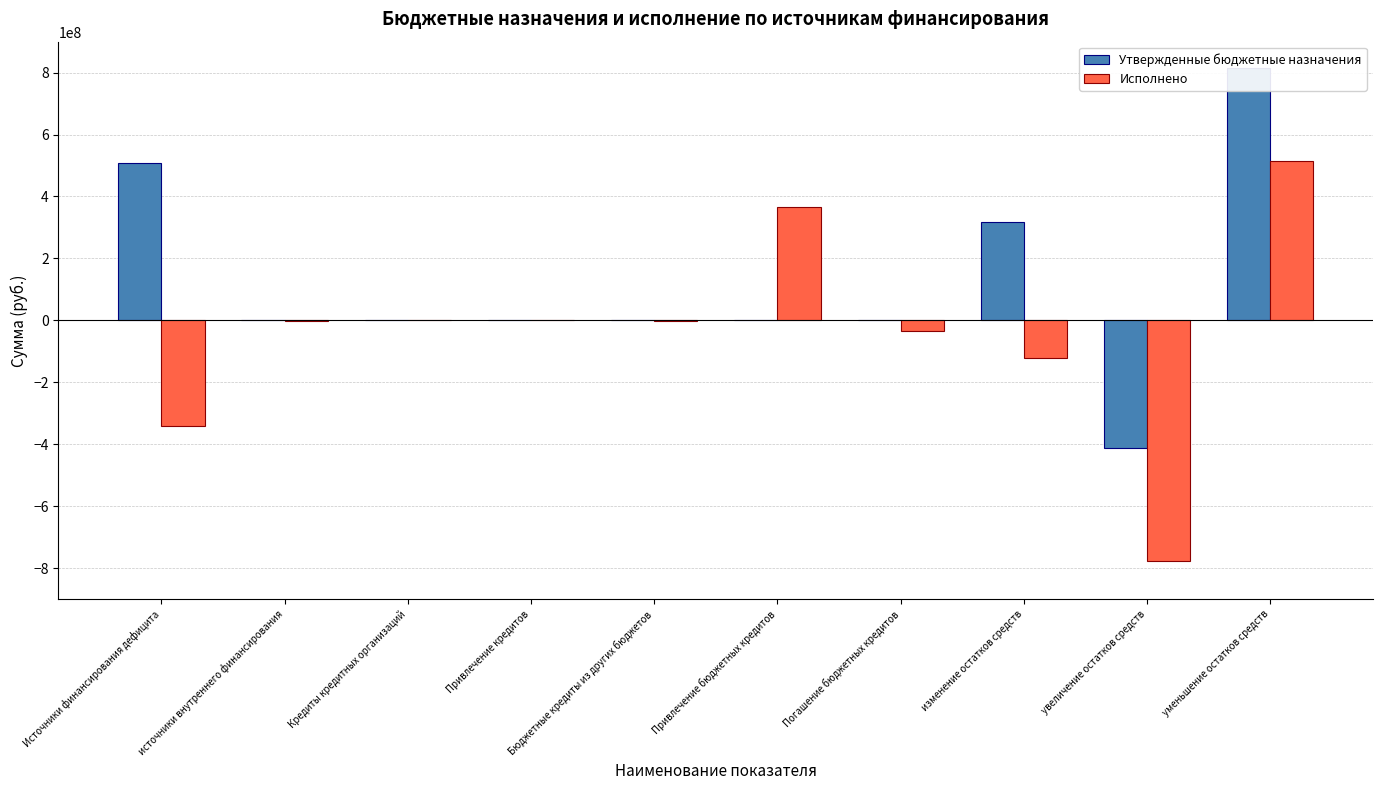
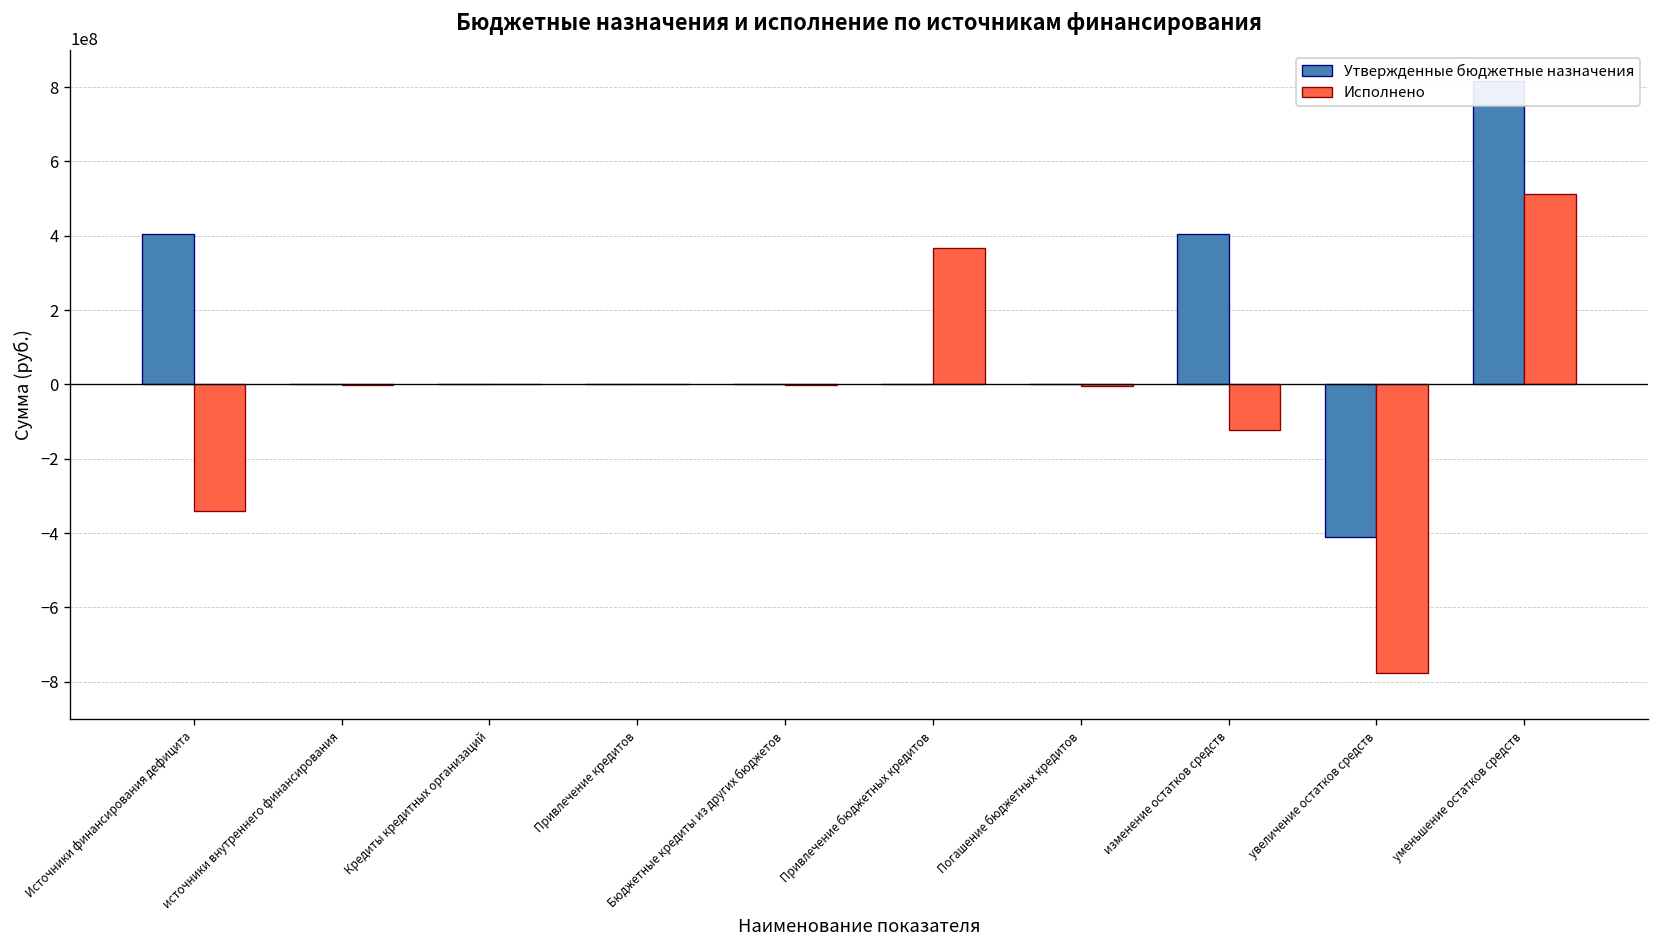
Утвержденные бюджетные назначения, Источники финансирования дефицита: 510000000 -> 410000000
Исполнено, Погашение бюджетных кредитов: -30000000 -> 0
Утвержденные бюджетные назначения, изменение остатков средств: 320000000 -> 400000000
